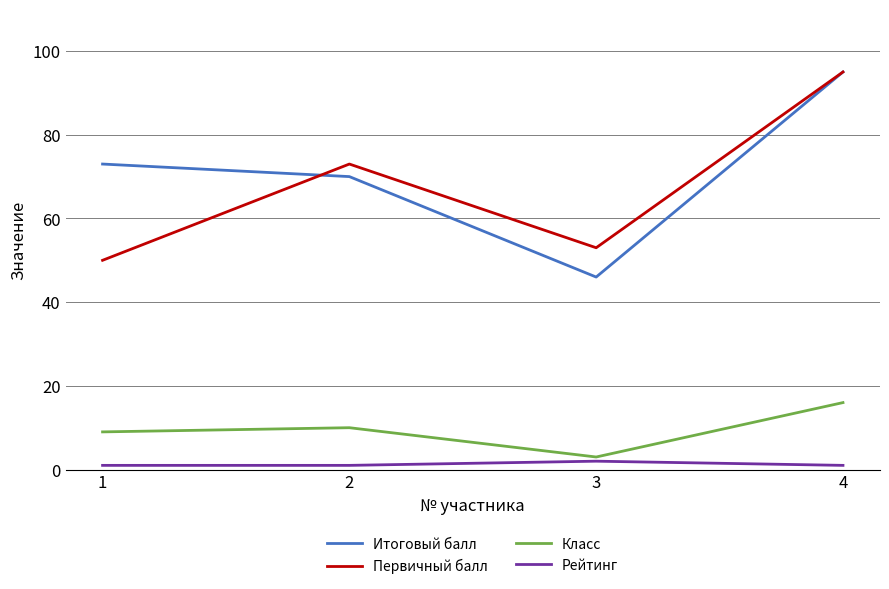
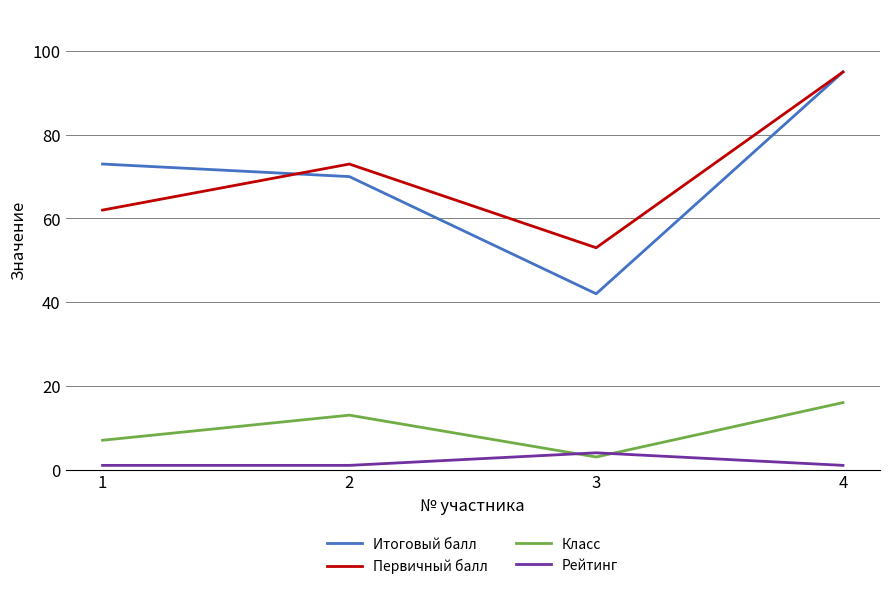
Первичный балл, 1: 50 -> 62
Класс, 1: 9 -> 7
Класс, 2: 10 -> 13
Итоговый балл, 3: 46 -> 42
Рейтинг, 3: 2 -> 4
